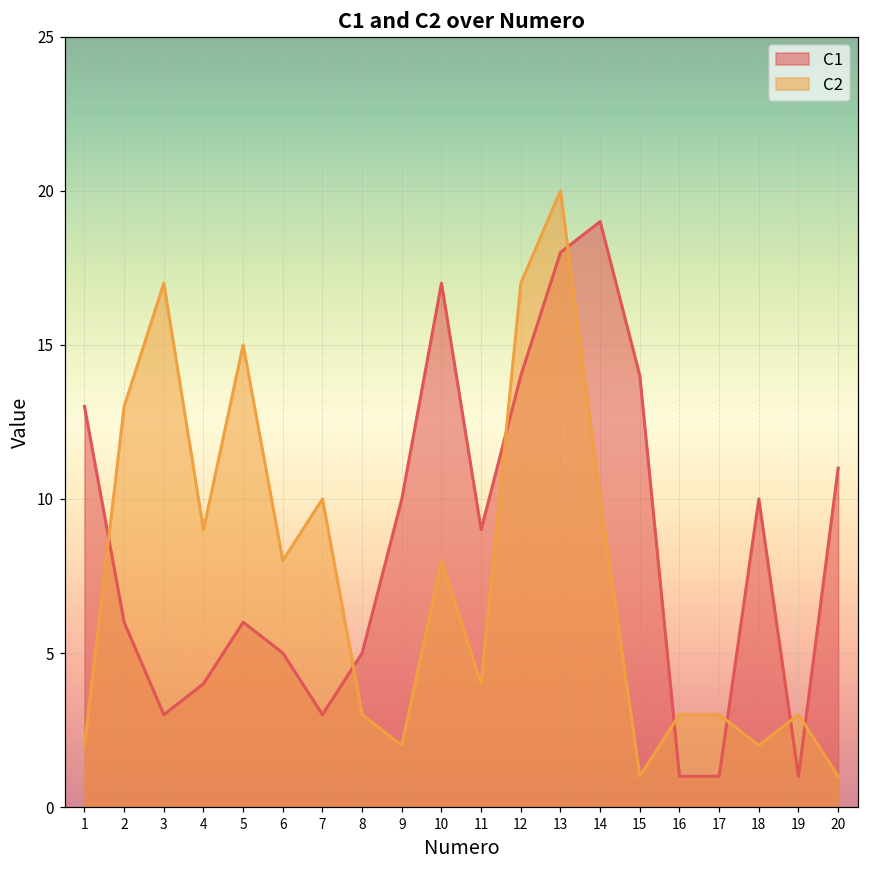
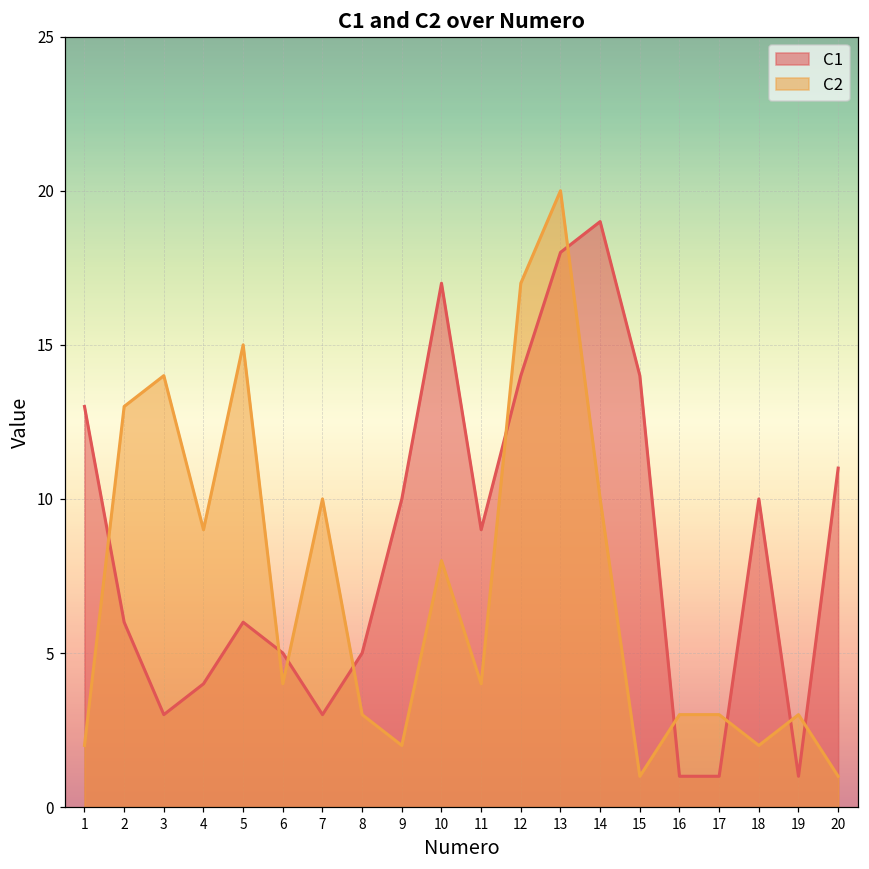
C2, 3: 17 -> 14
C2, 6: 8 -> 4
